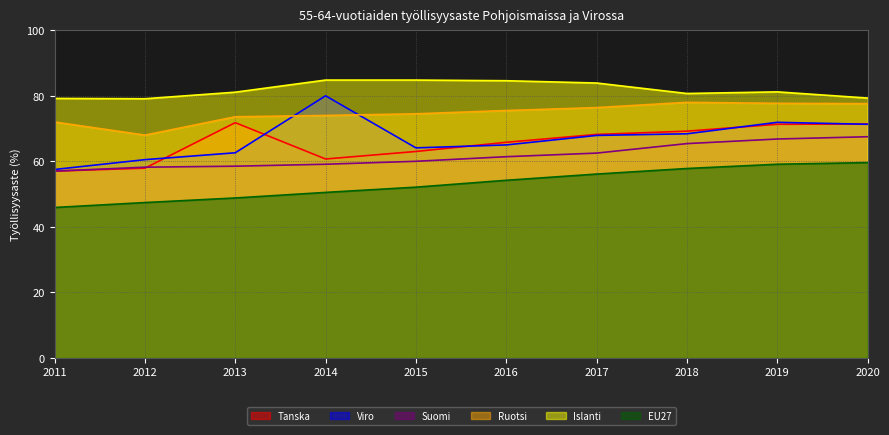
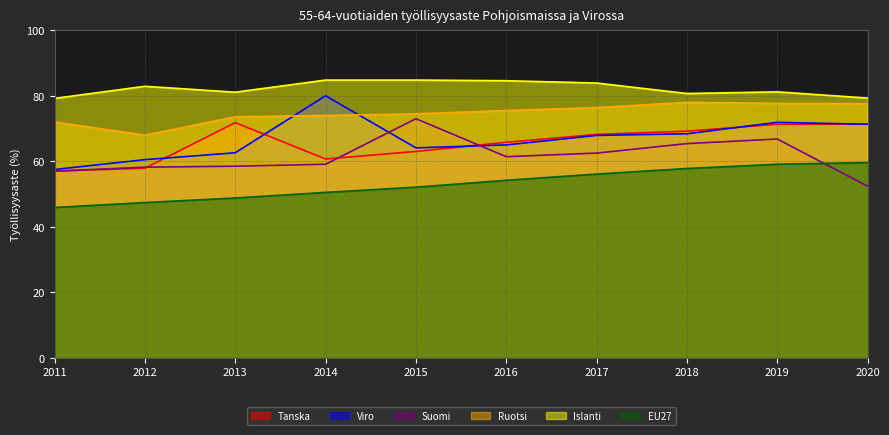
Islanti, 2012: 79 -> 83
Suomi, 2015: 60 -> 73
Suomi, 2020: 68 -> 52
